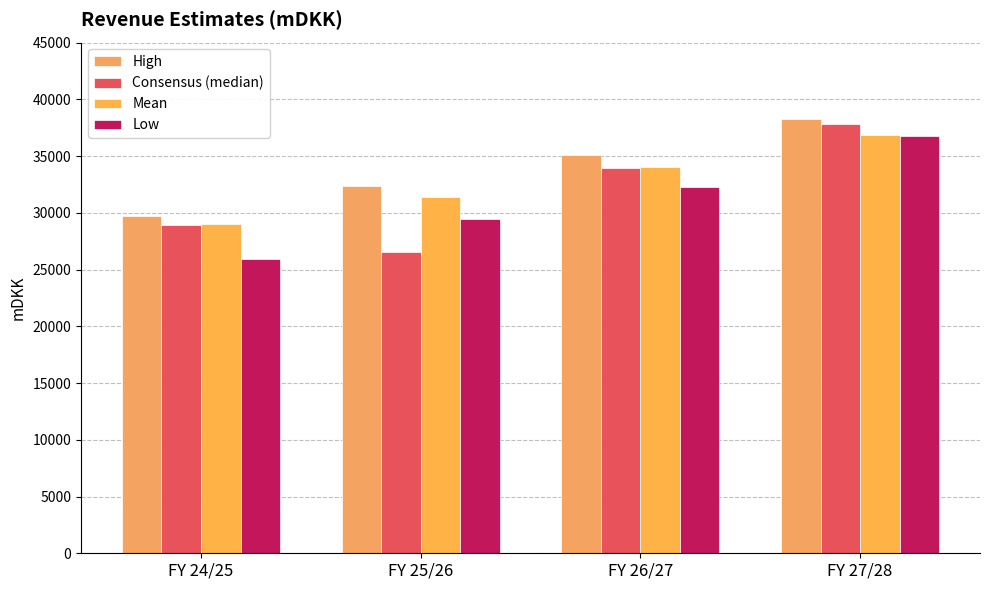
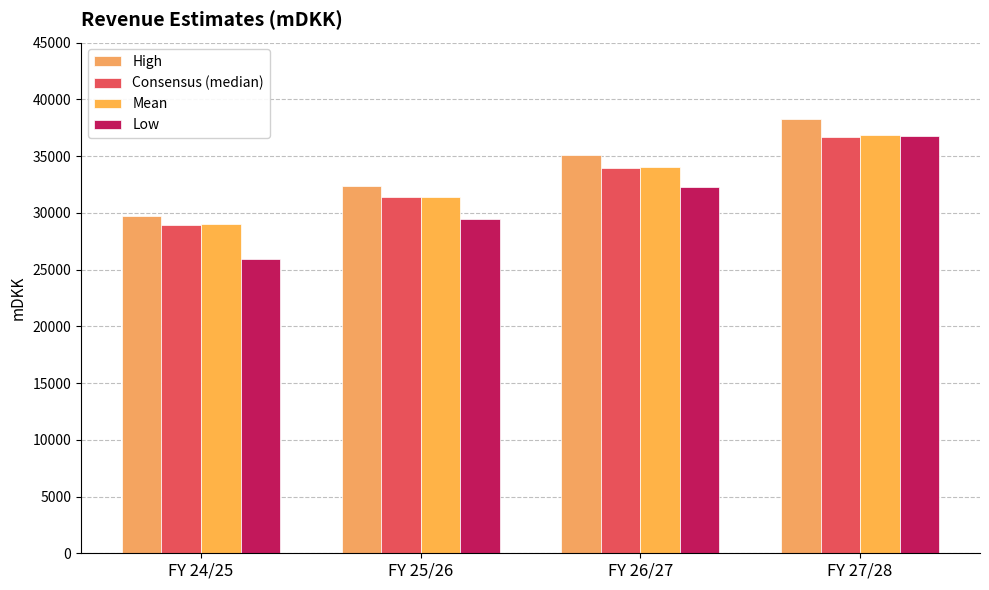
Consensus (median), FY 25/26: 26500 -> 31400
Consensus (median), FY 27/28: 37900 -> 36700
